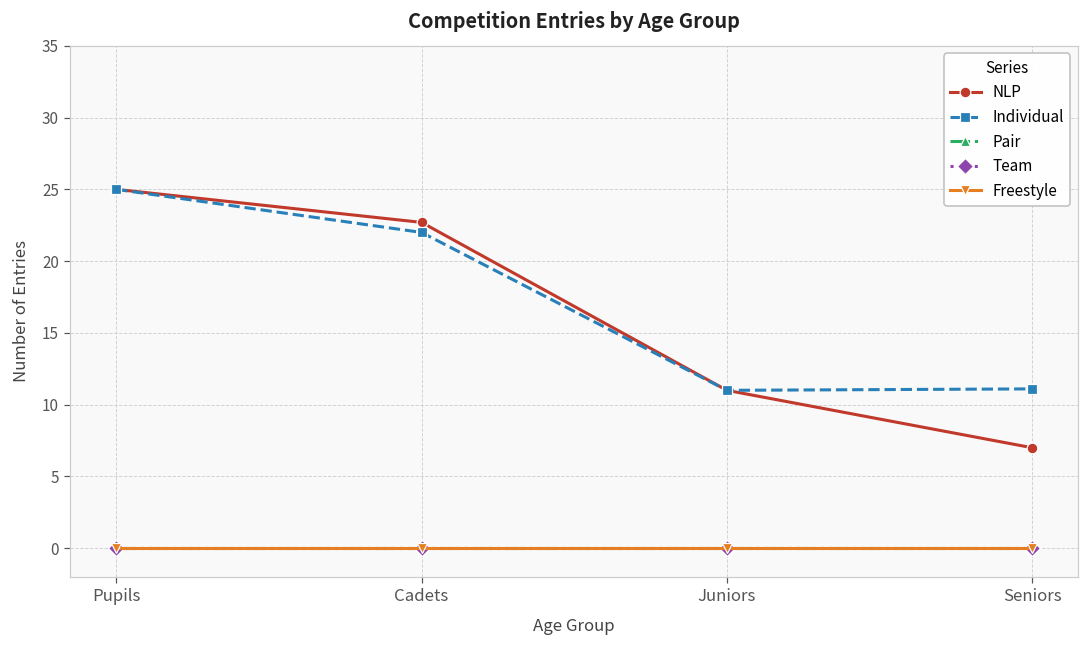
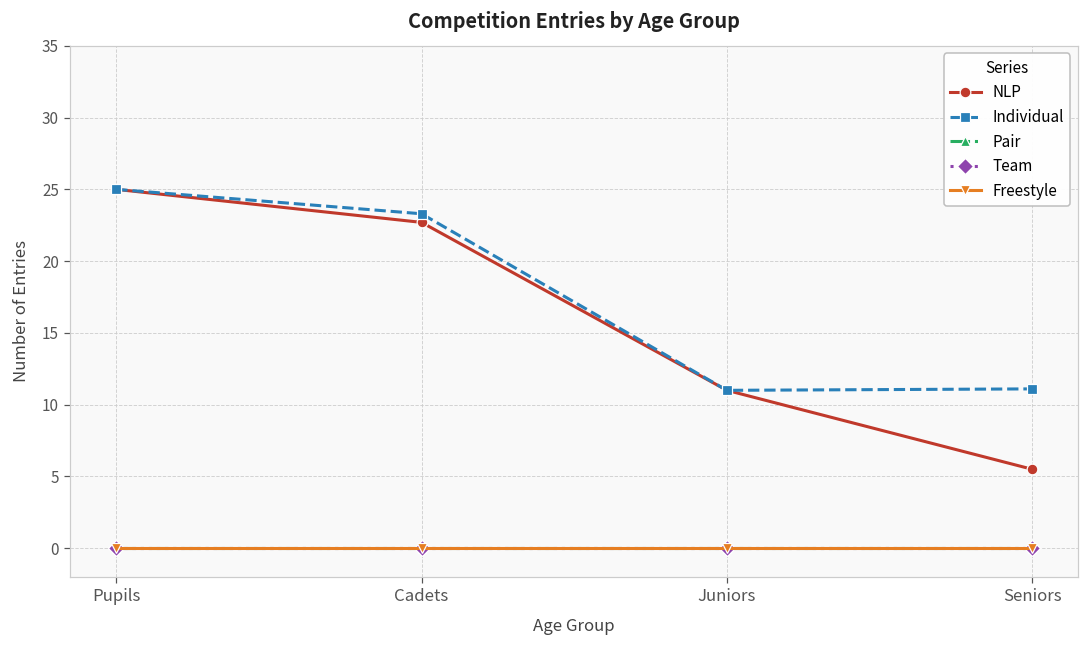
Individual, Cadets: 22.0 -> 23.3
NLP, Seniors: 7.0 -> 5.5
